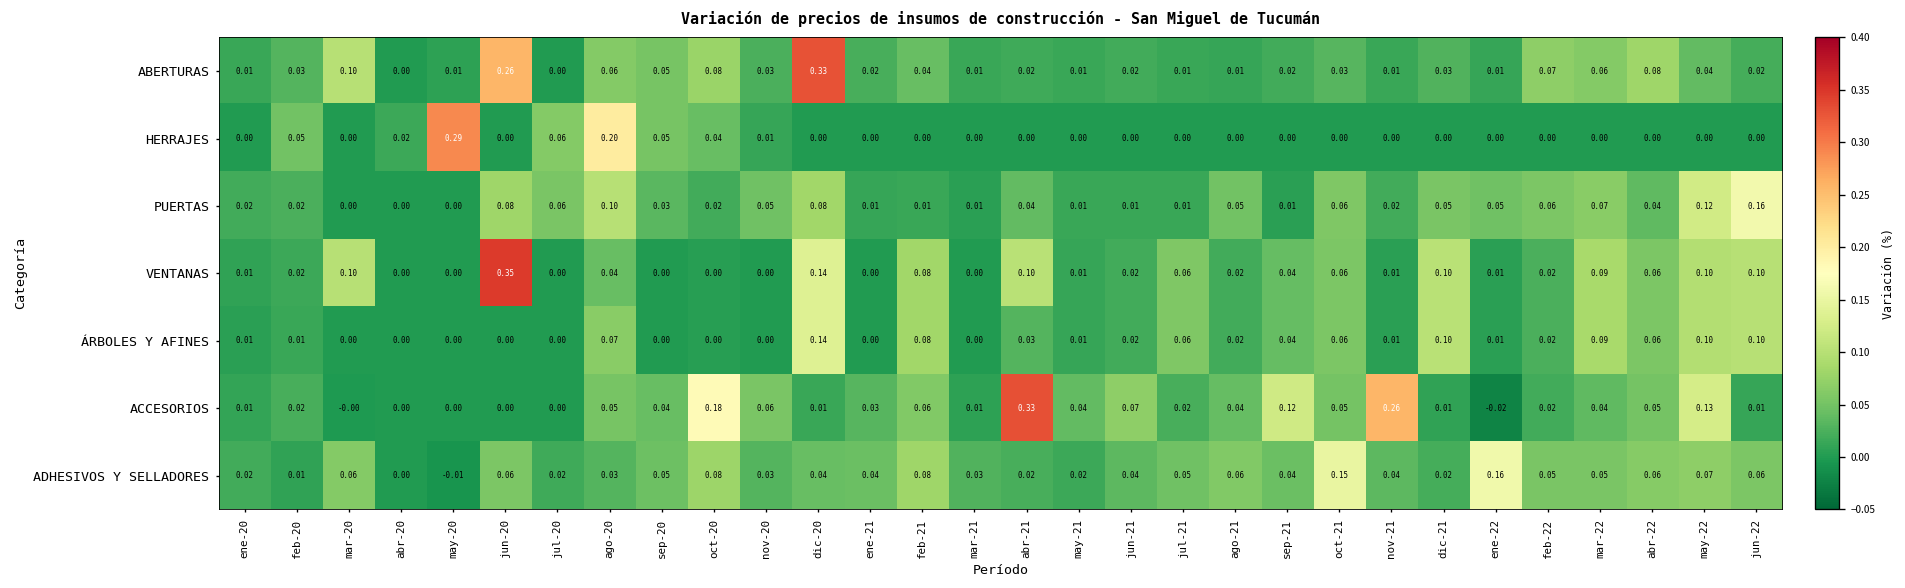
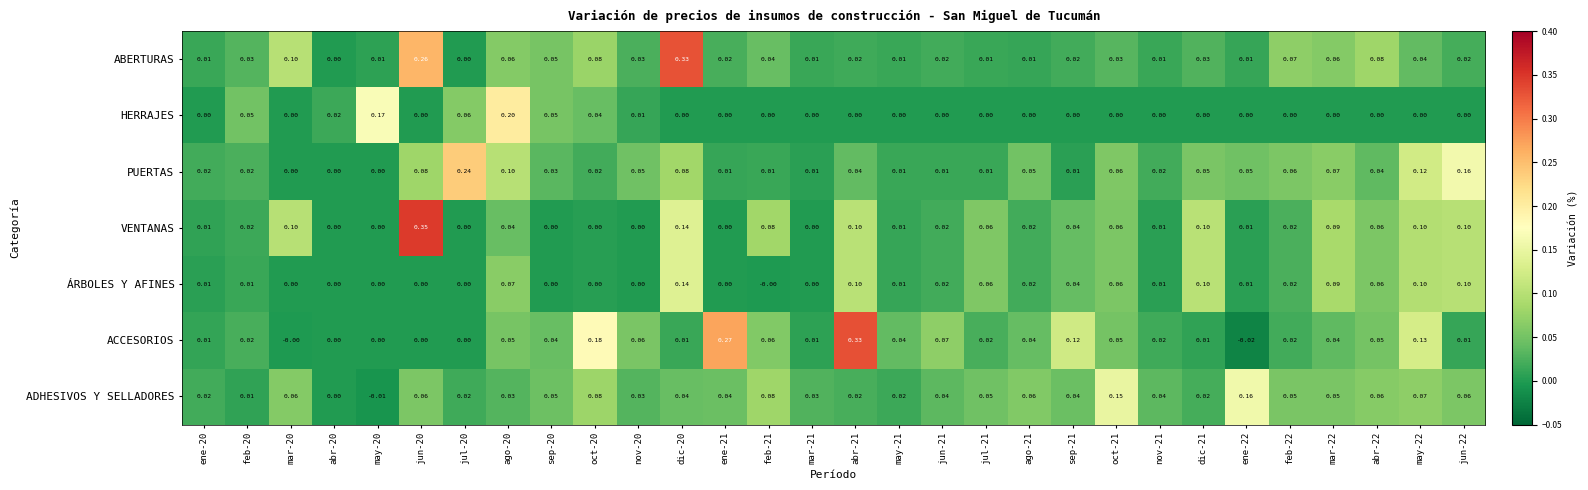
HERRAJES, may-20: 0.29 -> 0.17
PUERTAS, jul-20: 0.06 -> 0.24
ÁRBOLES Y AFINES, feb-21: 0.08 -> -0.00
ÁRBOLES Y AFINES, abr-21: 0.03 -> 0.10
ACCESORIOS, ene-21: 0.03 -> 0.27
ACCESORIOS, nov-21: 0.26 -> 0.02
